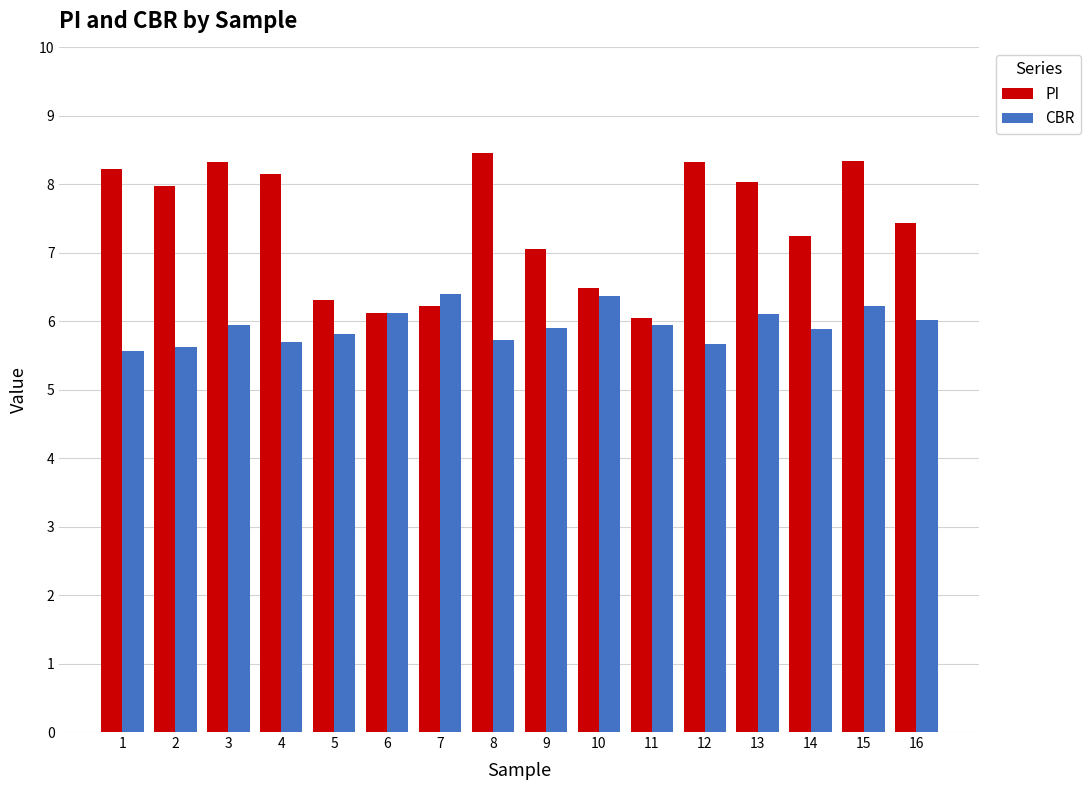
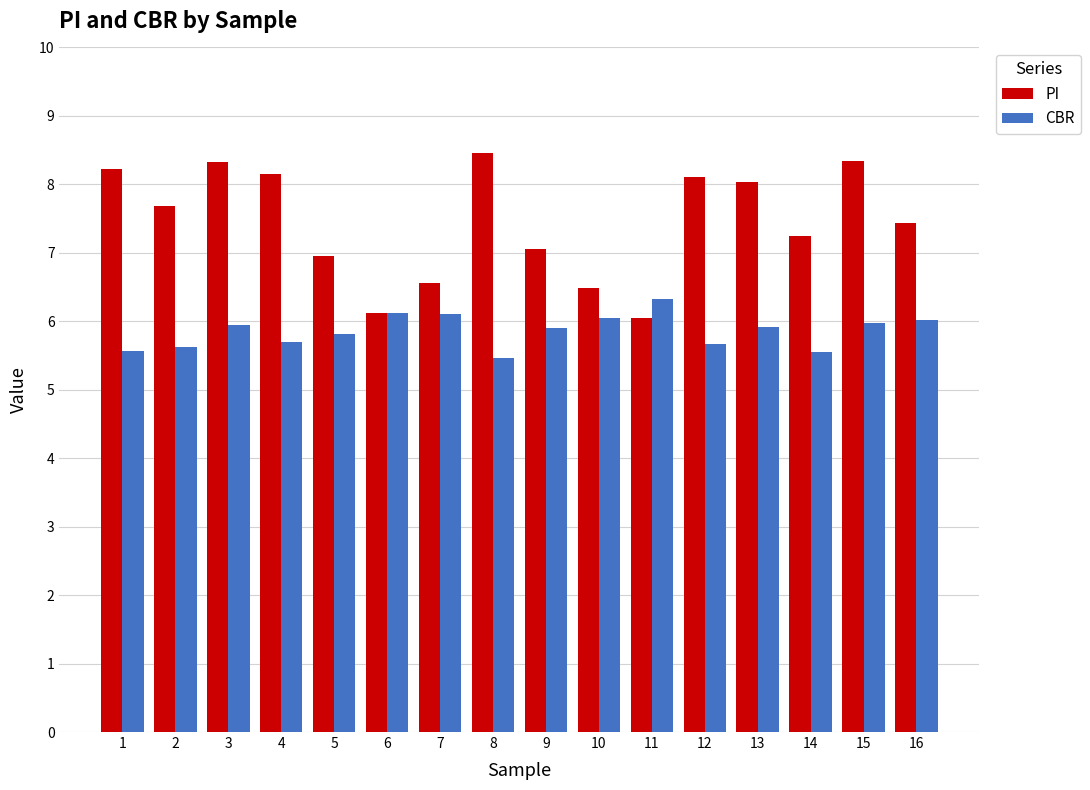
PI, 2: 8.0 -> 7.7
PI, 5: 6.3 -> 7.0
PI, 7: 6.2 -> 6.6
CBR, 7: 6.4 -> 6.1
CBR, 8: 5.7 -> 5.5
CBR, 10: 6.4 -> 6.1
CBR, 11: 6.0 -> 6.3
PI, 12: 8.3 -> 8.1
CBR, 13: 6.1 -> 5.9
CBR, 14: 5.9 -> 5.6
CBR, 15: 6.2 -> 6.0
